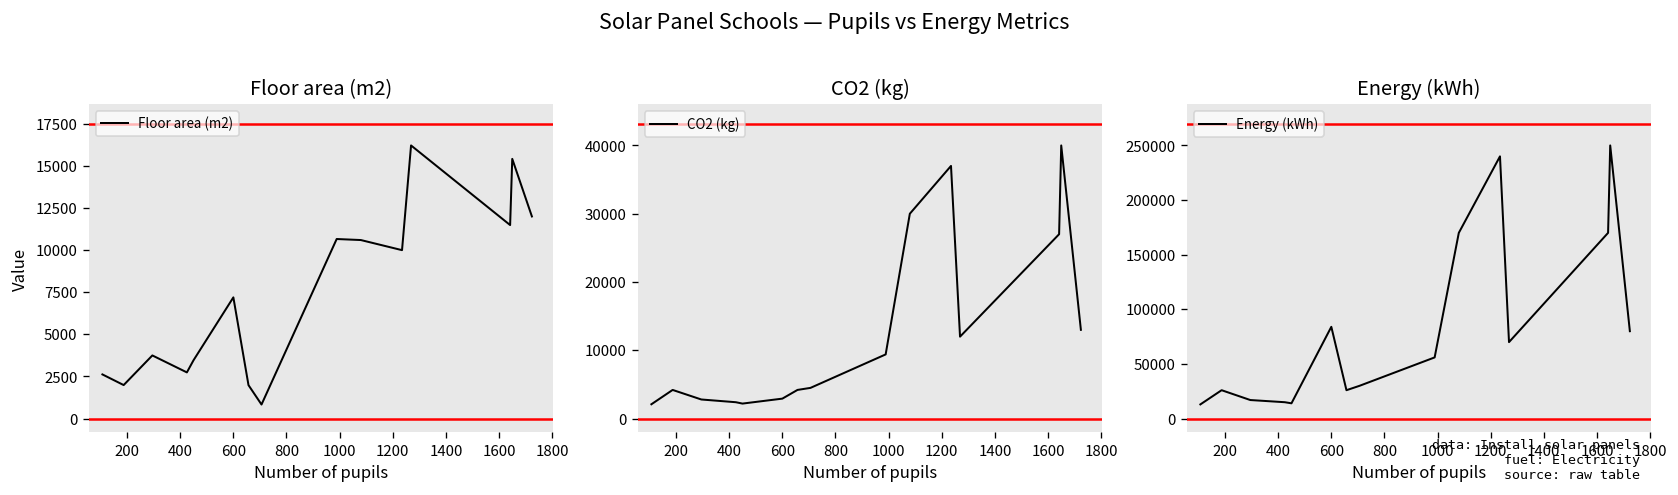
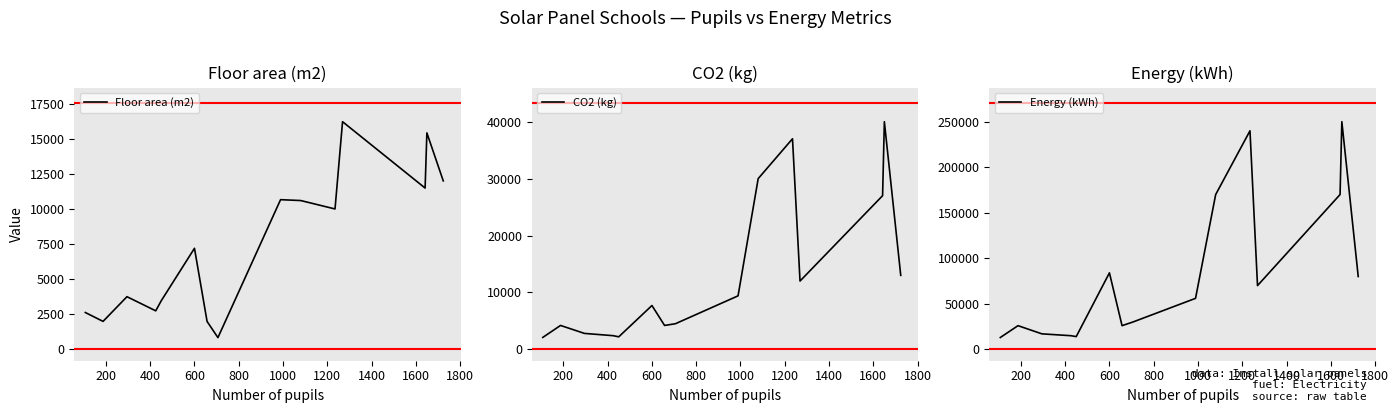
CO2 (kg), 600: 3000 -> 8000
